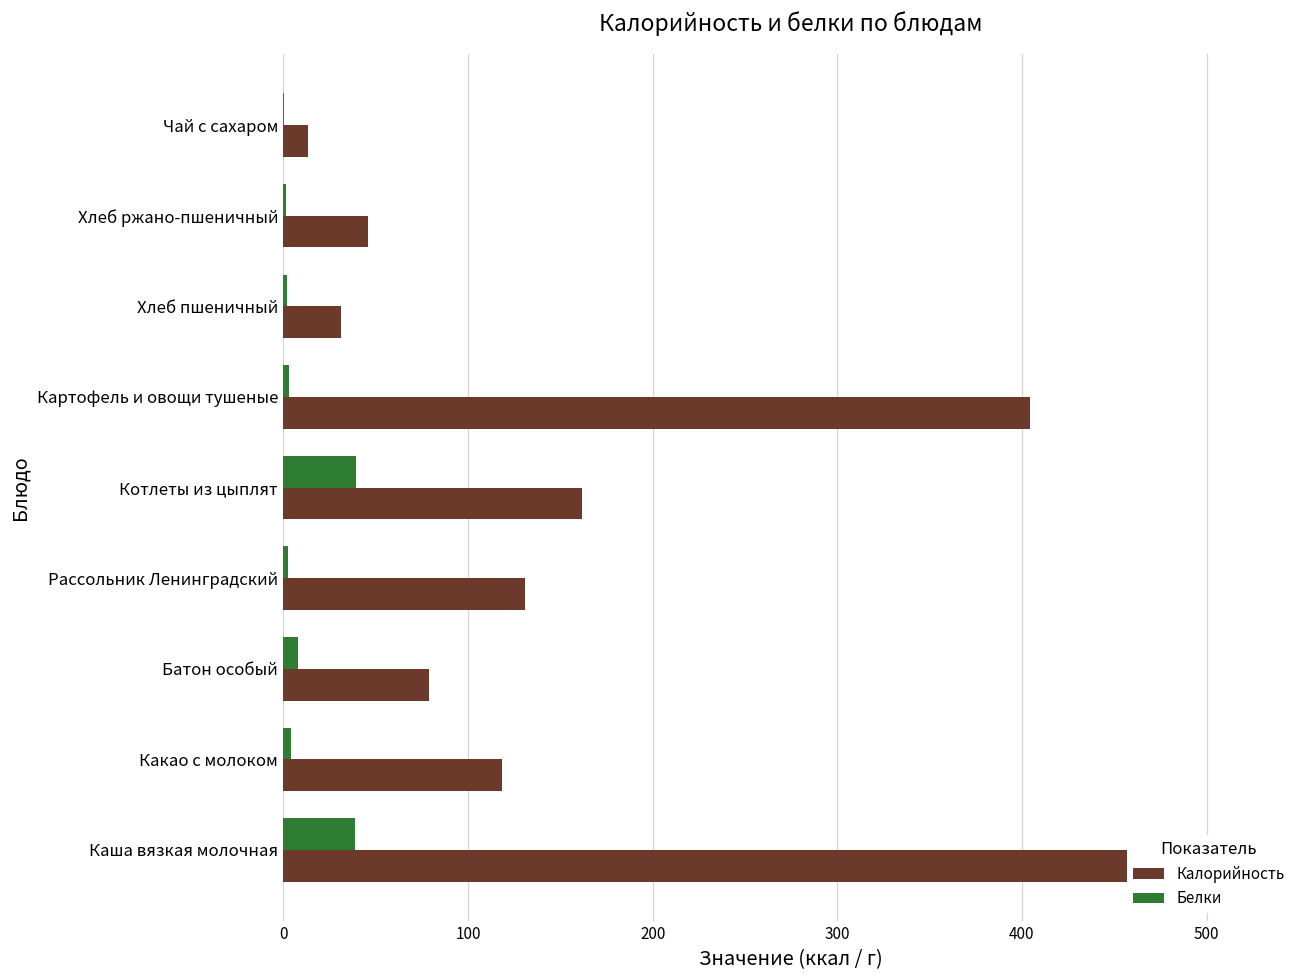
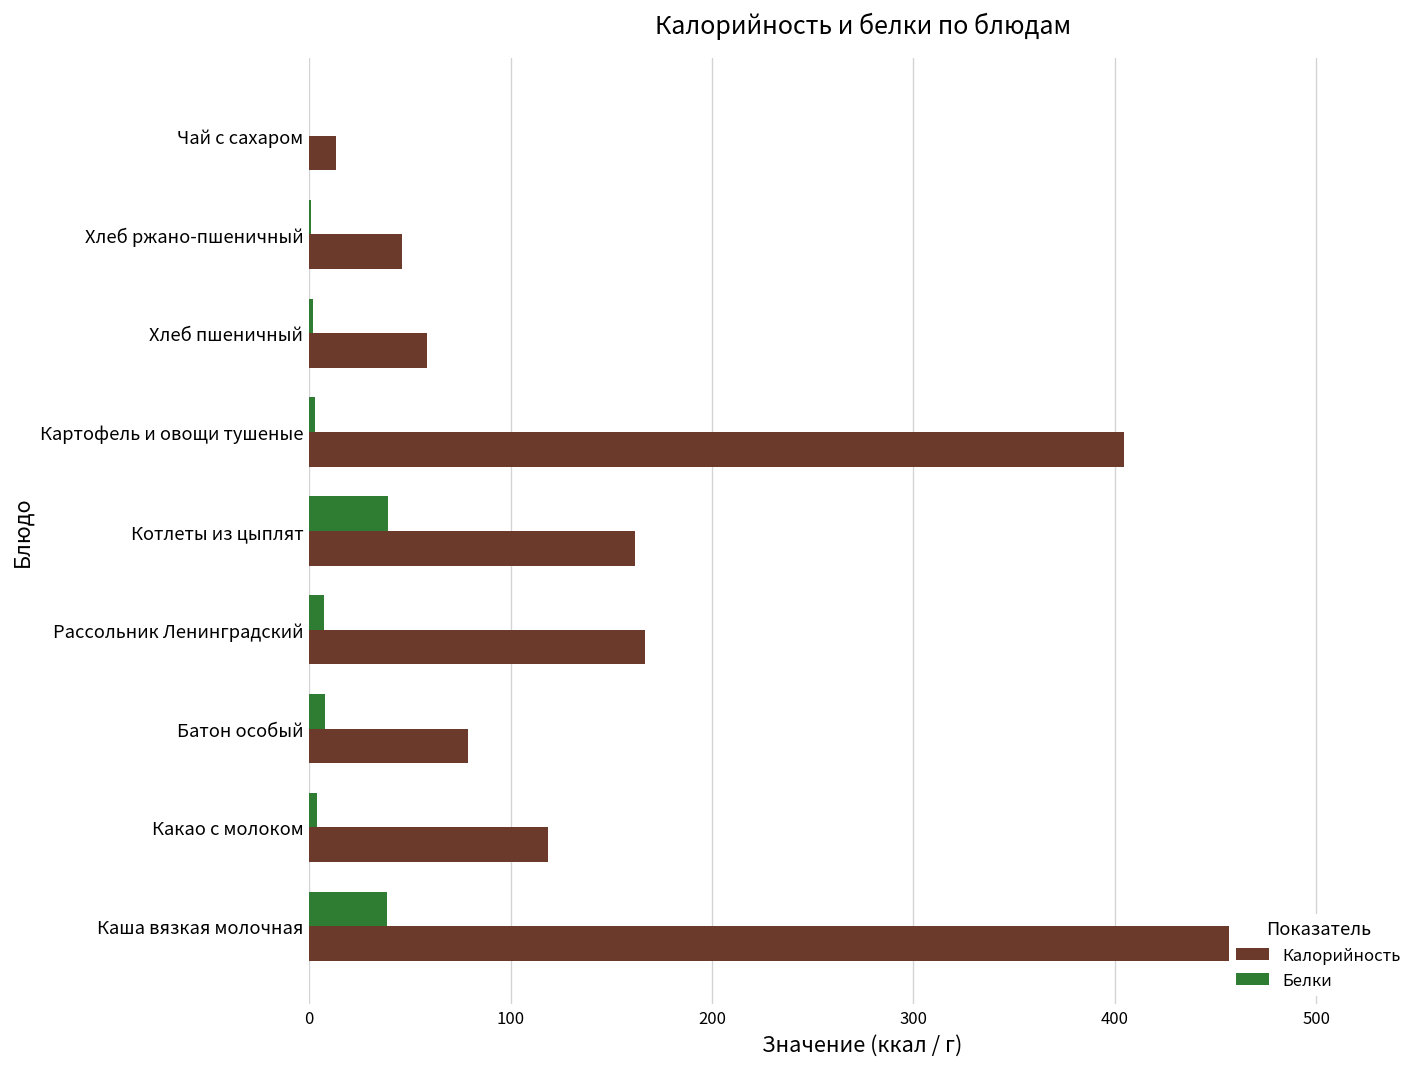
Калорийность, Хлеб пшеничный: 31 -> 58
Белки, Рассольник Ленинградский: 2 -> 7
Калорийность, Рассольник Ленинградский: 131 -> 167
